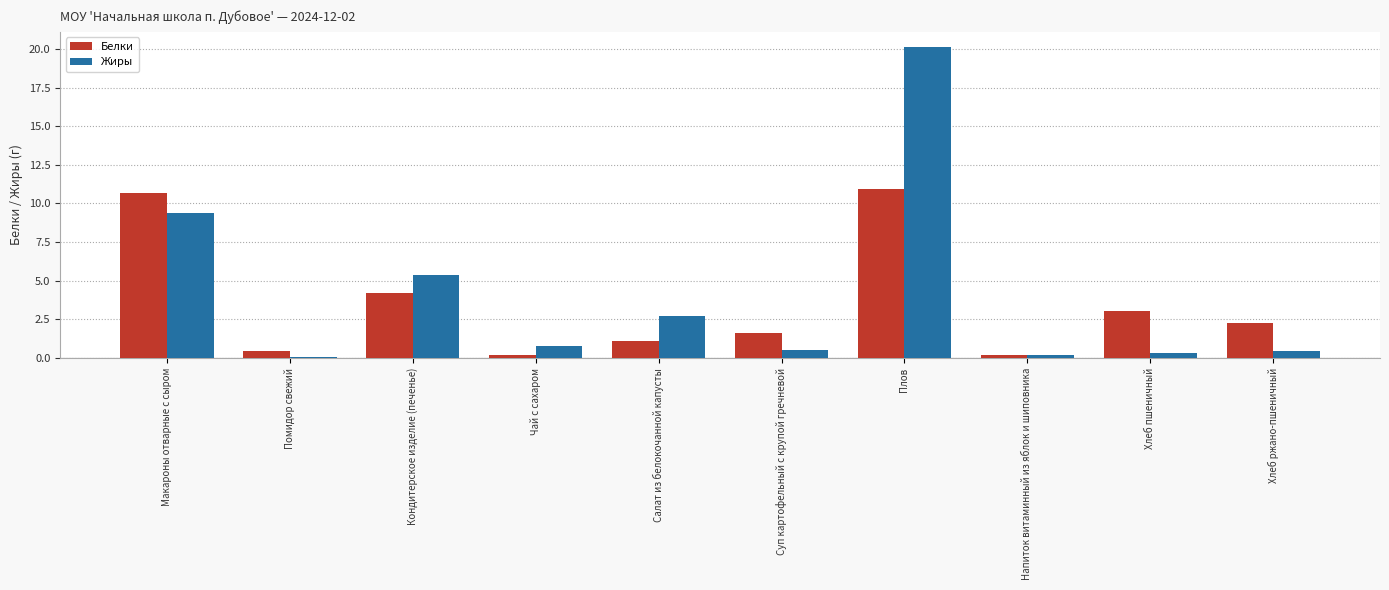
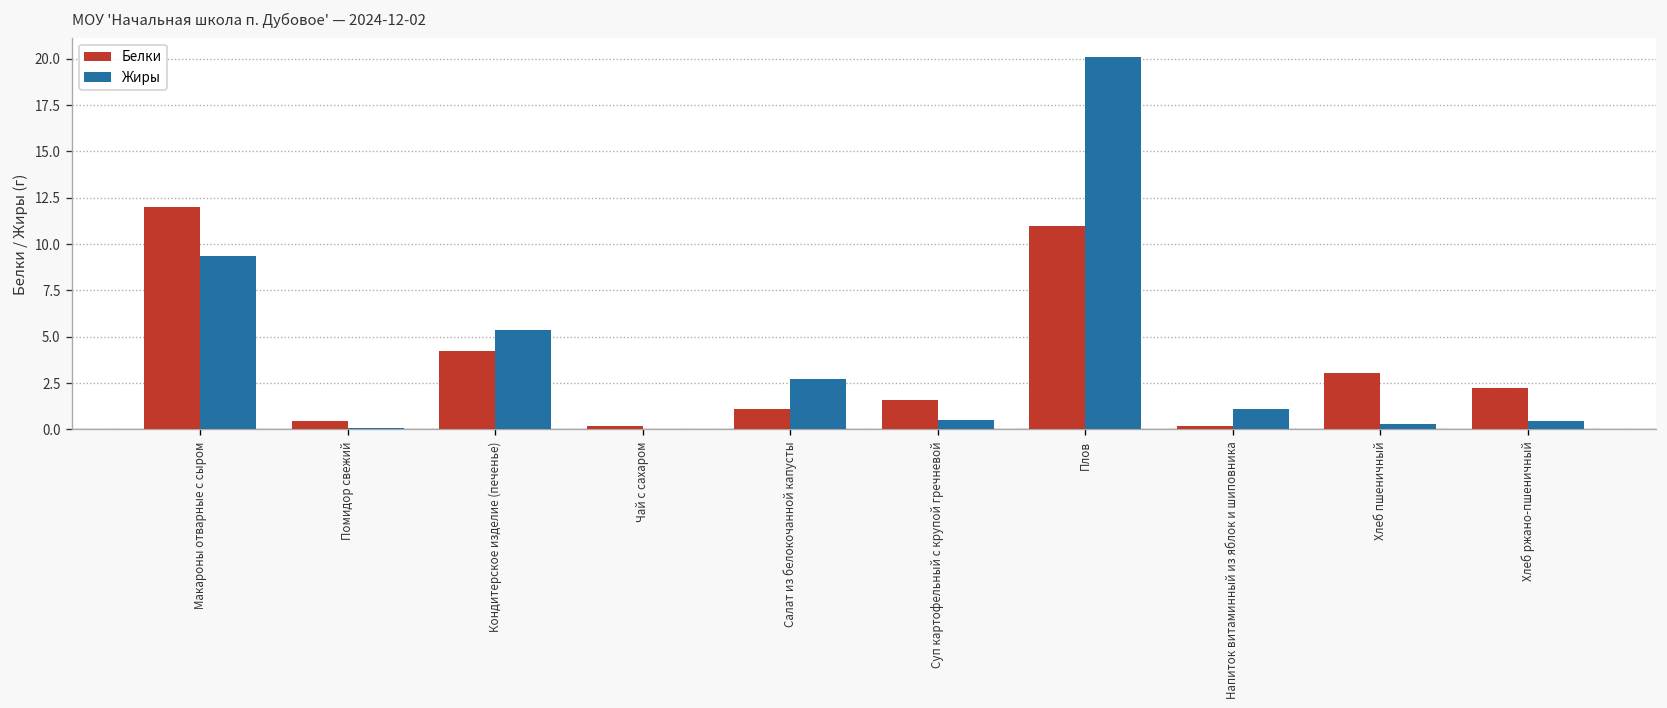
Белки, Макароны отварные с сыром: 10.7 -> 12.0
Жиры, Чай с сахаром: 0.8 -> 0.0
Жиры, Напиток витаминный из яблок и шиповника: 0.2 -> 1.1
